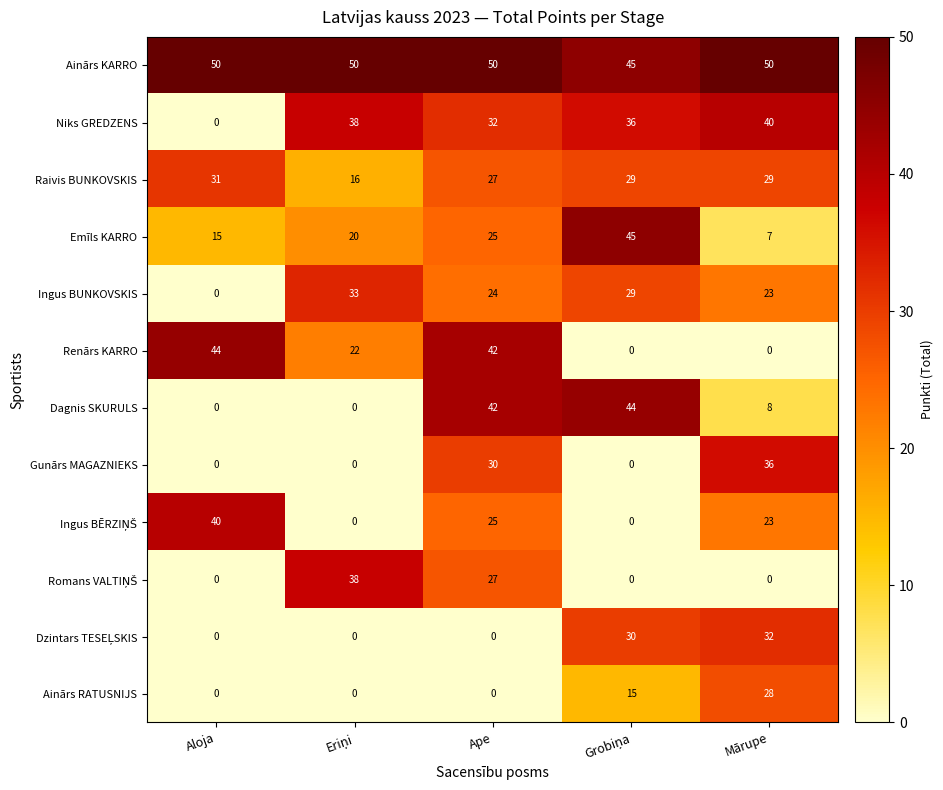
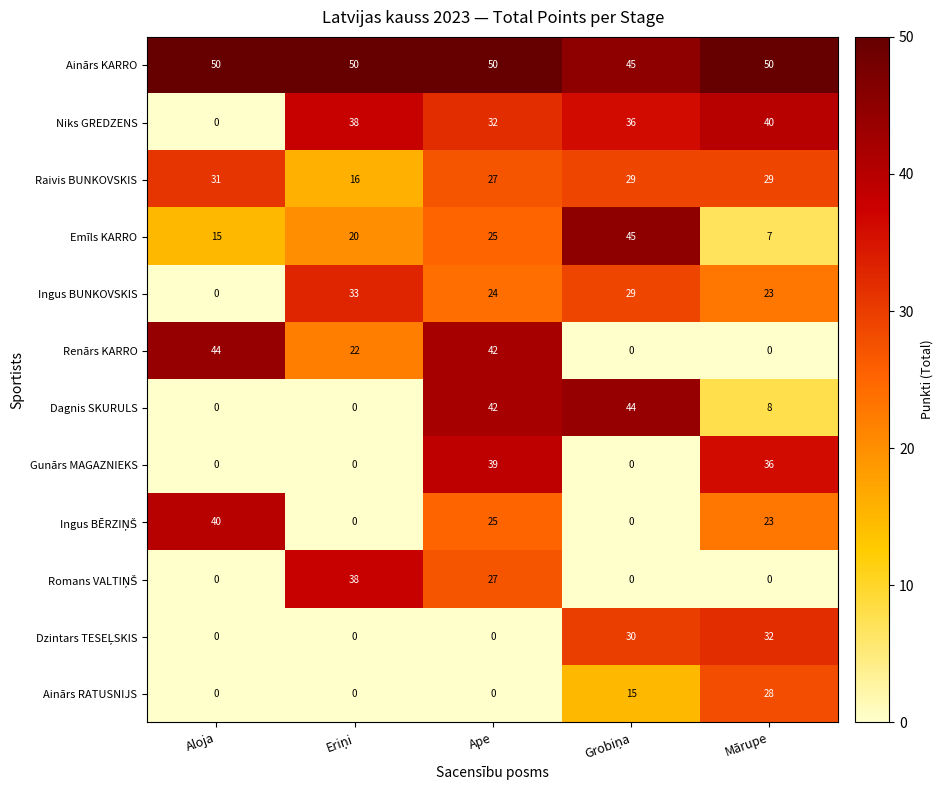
Gunārs MAGAZNIEKS, Ape: 30 -> 39
